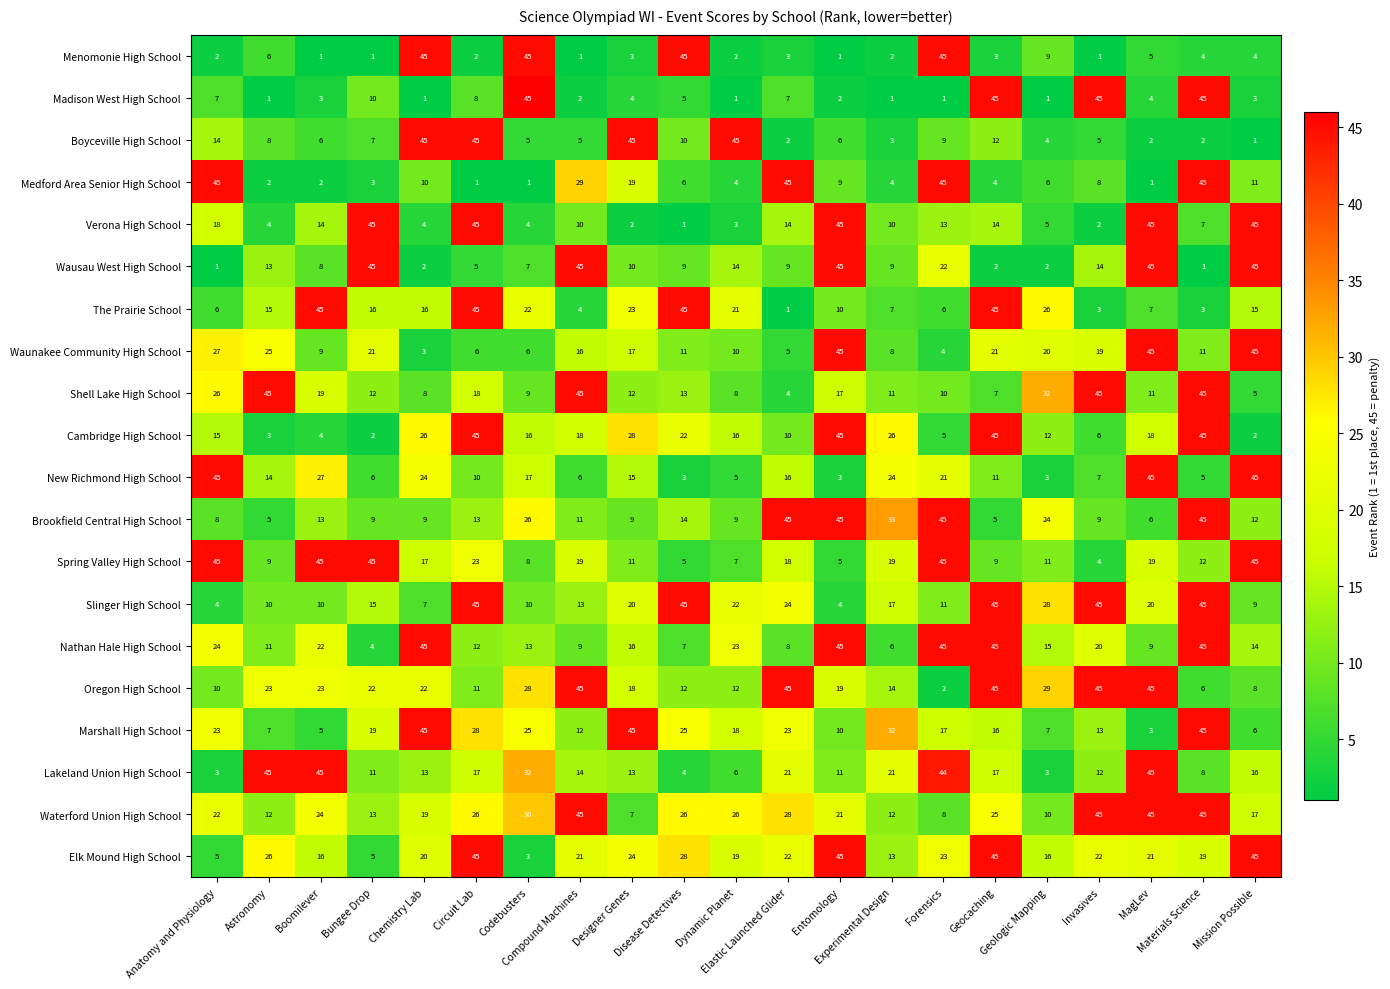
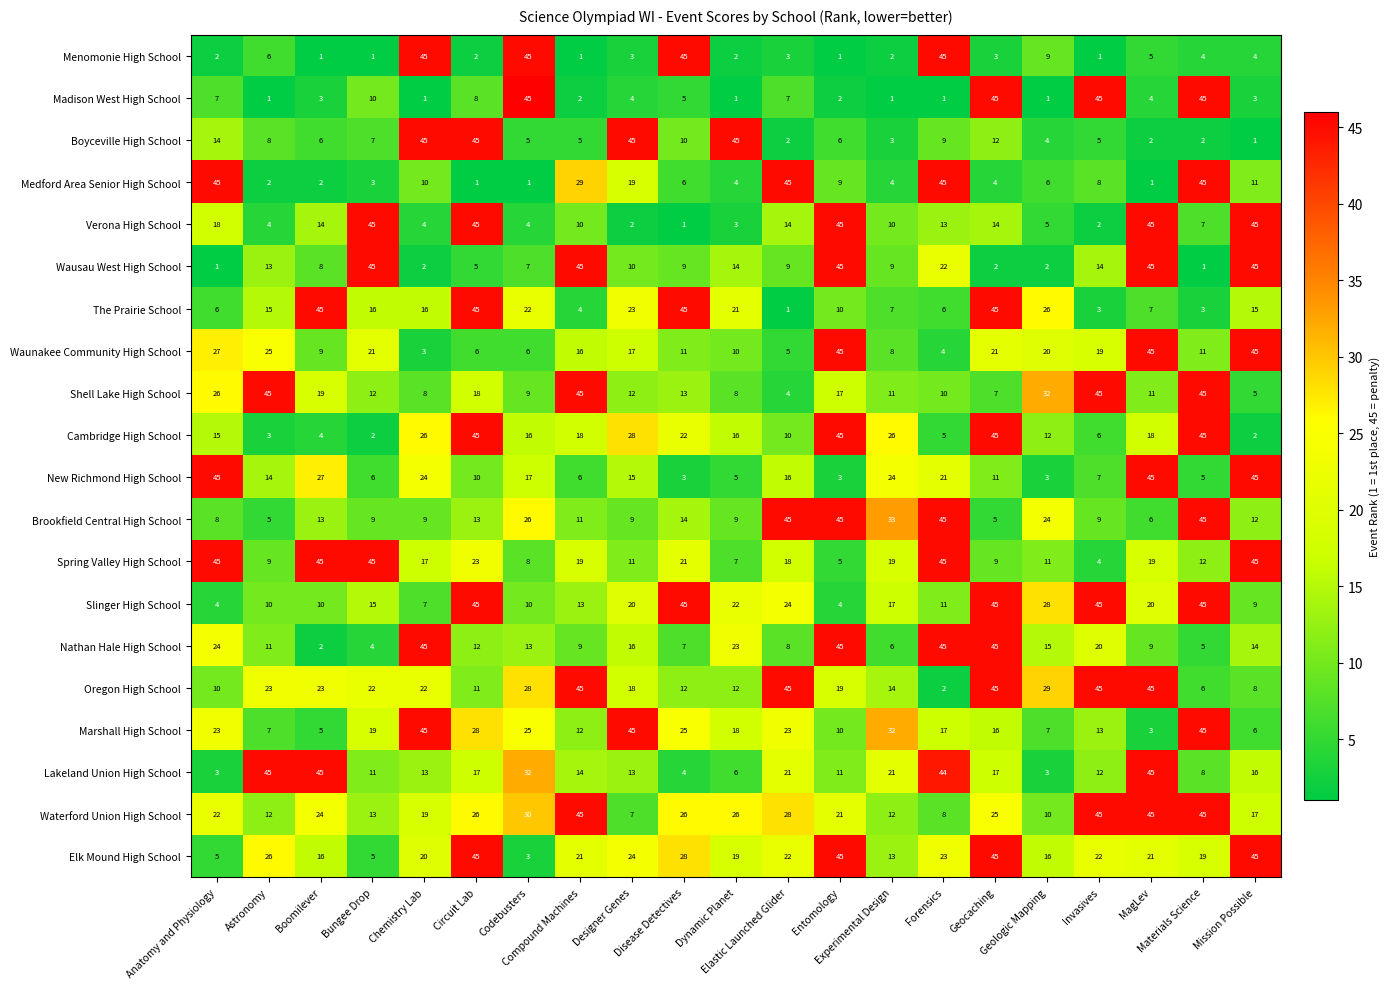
Spring Valley High School, Disease Detectives: 5 -> 21
Nathan Hale High School, Boomilever: 22 -> 2
Nathan Hale High School, Materials Science: 45 -> 5
